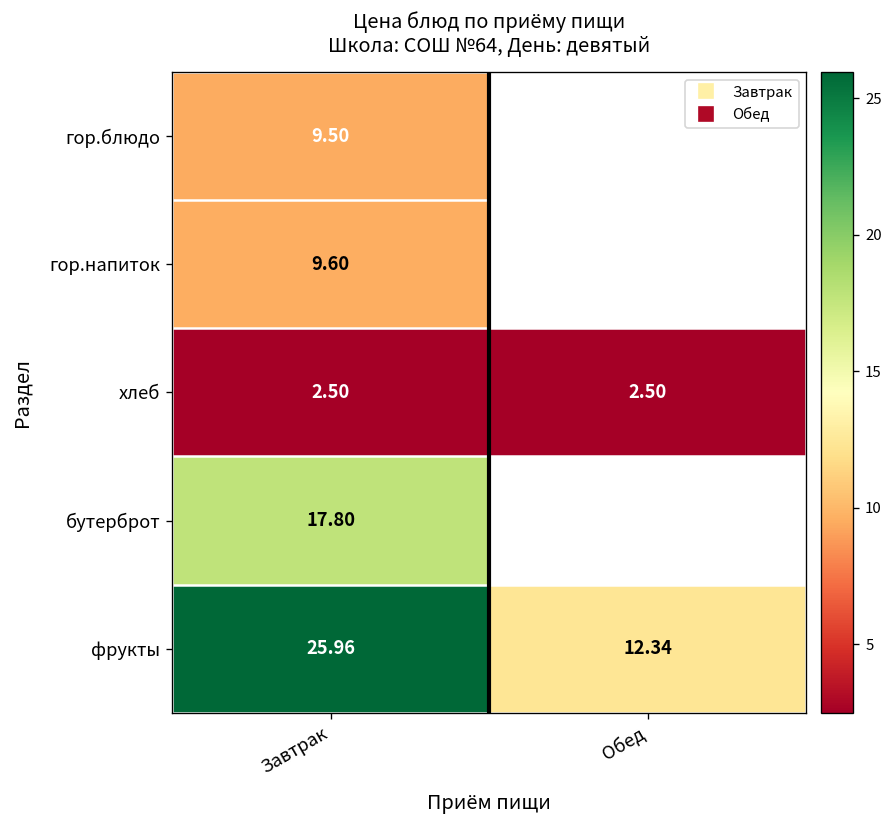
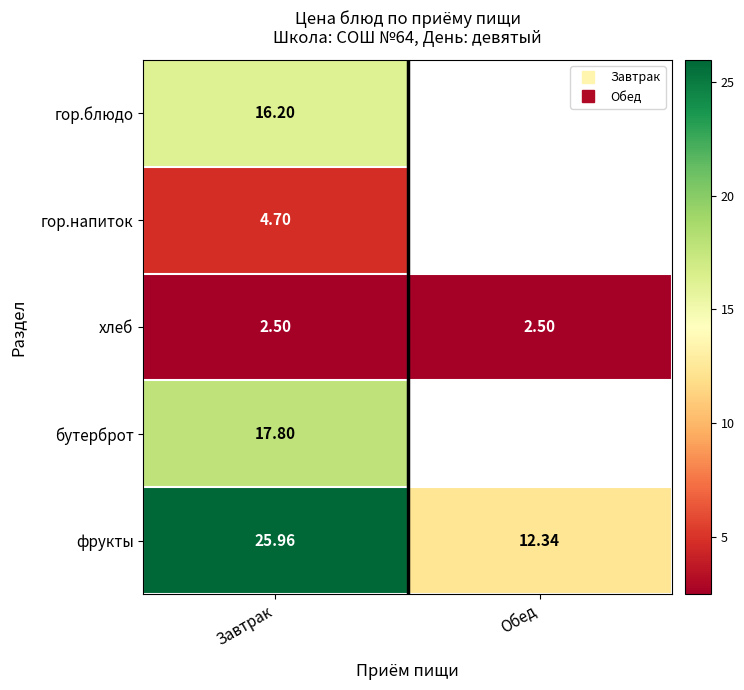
гор.блюдо, Завтрак: 9.50 -> 16.20
гор.напиток, Завтрак: 9.60 -> 4.70
